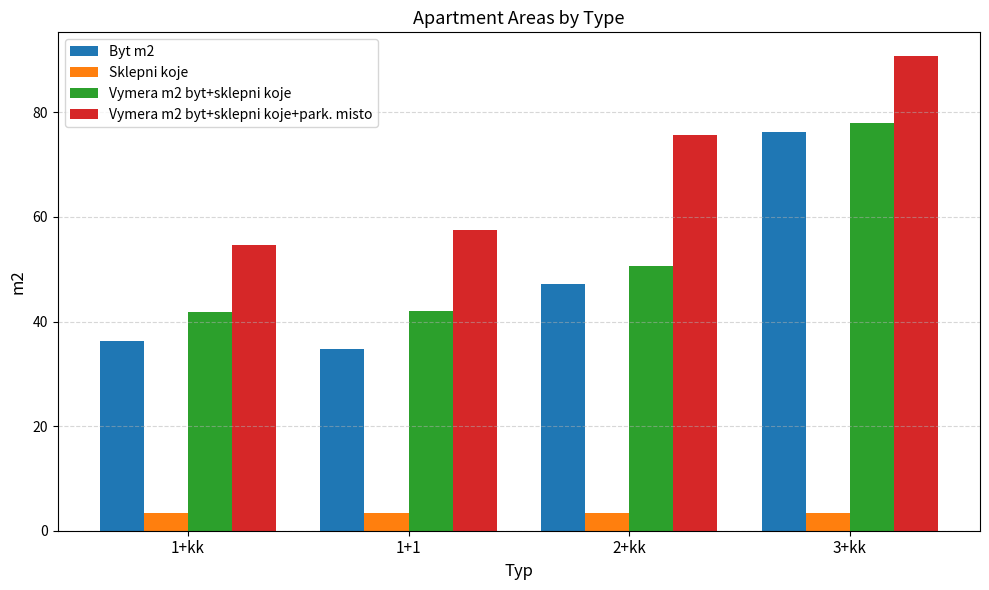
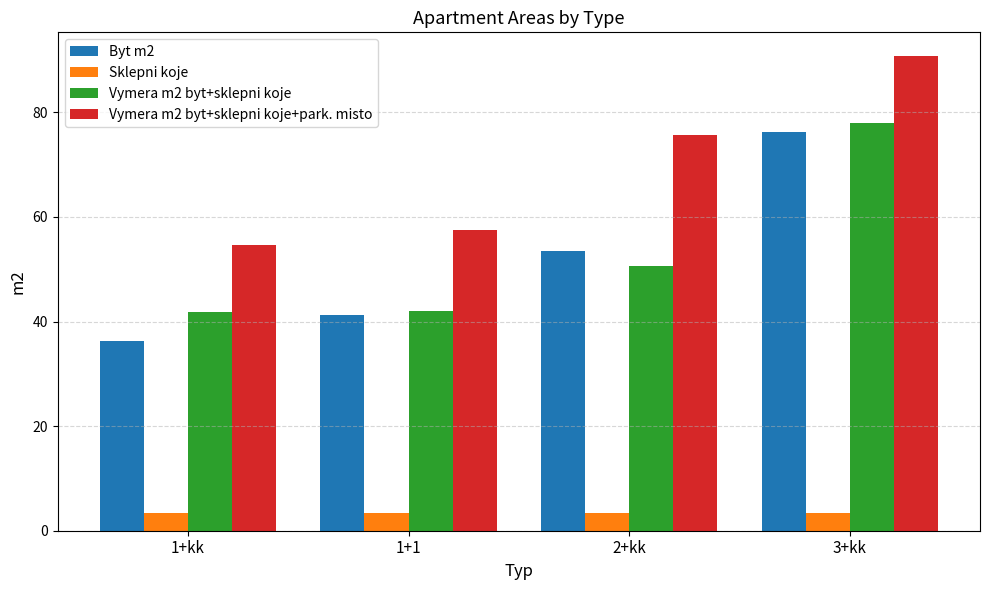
Byt m2, 1+1: 35 -> 41
Byt m2, 2+kk: 47 -> 54
